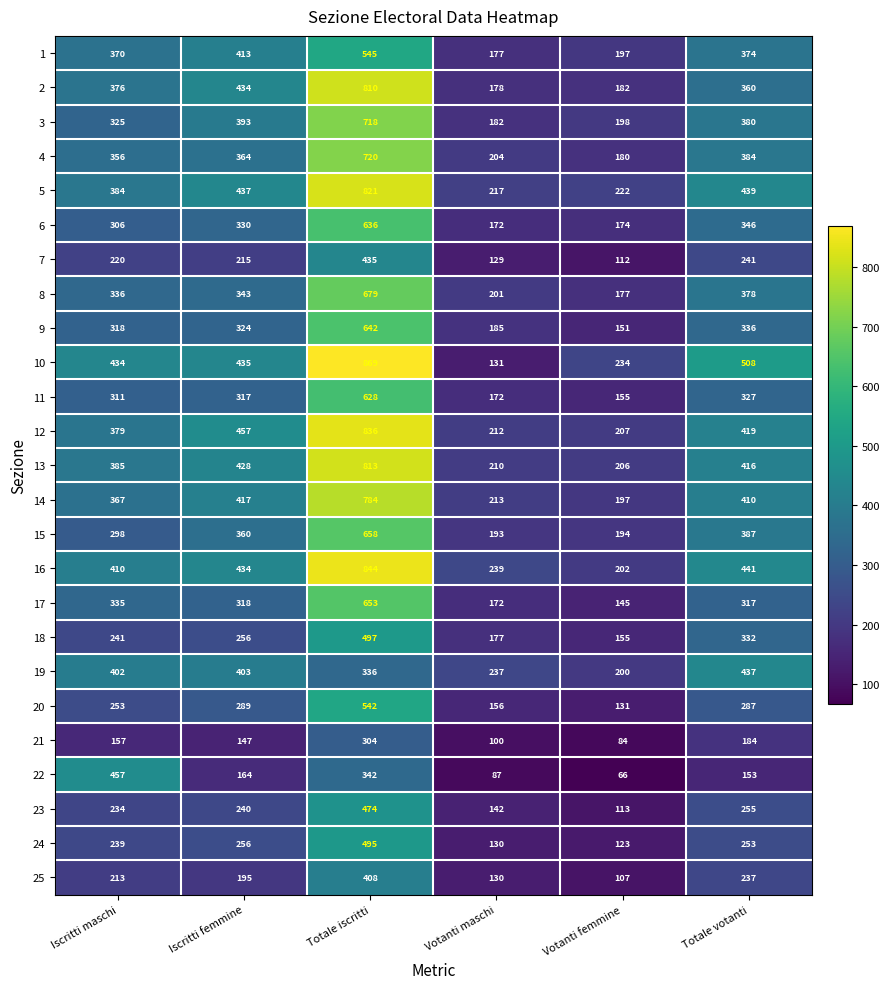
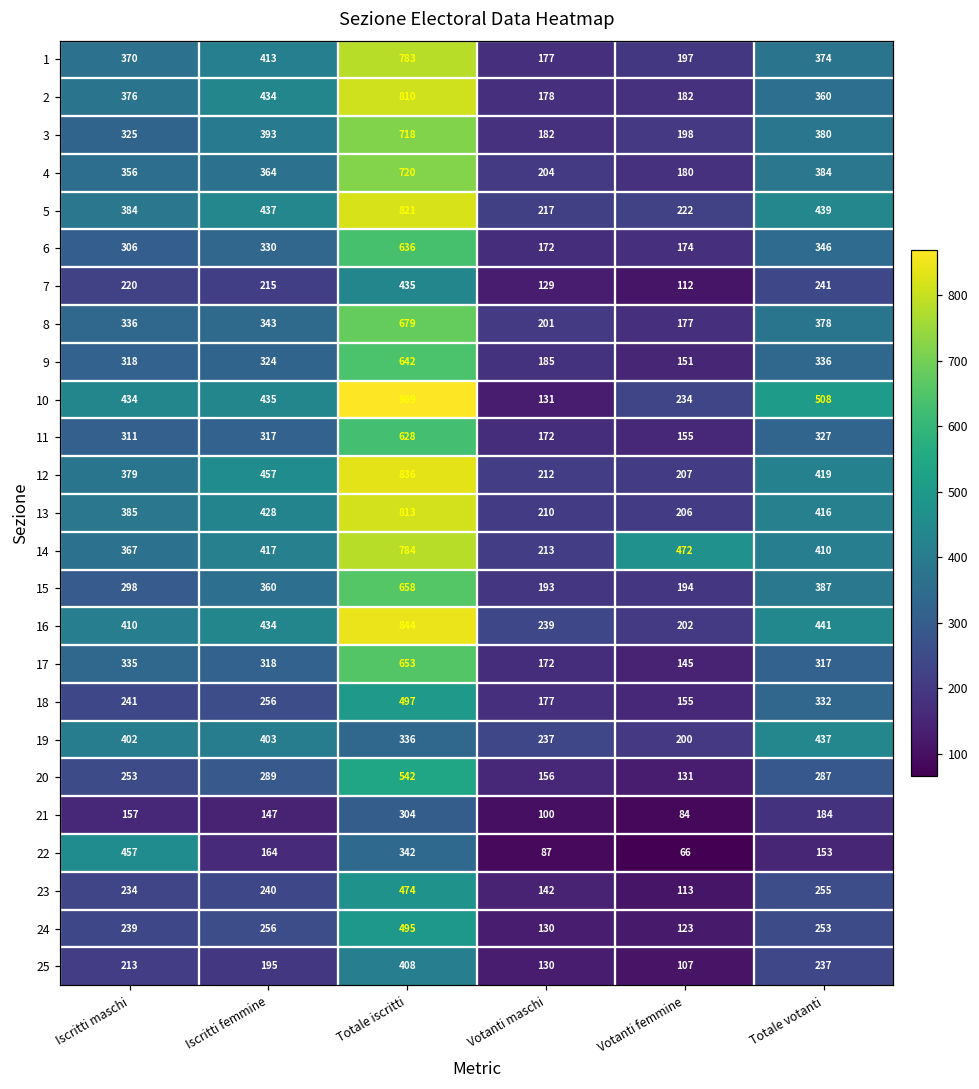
1, Totale iscritti: 545 -> 783
14, Votanti femmine: 197 -> 472
